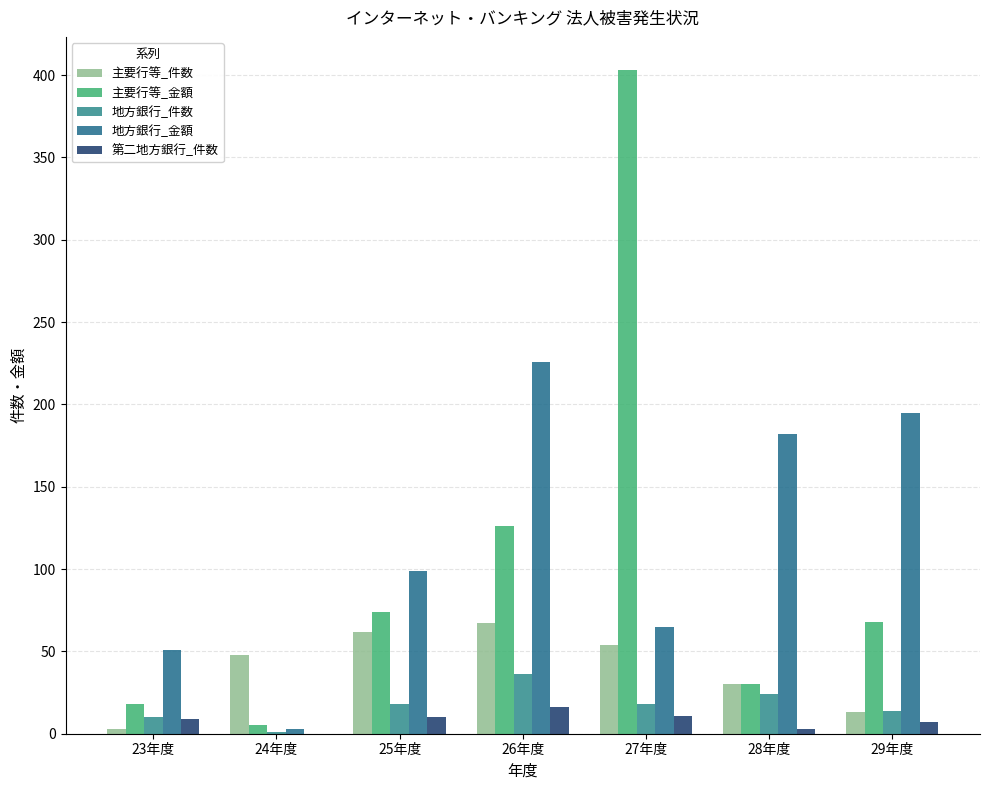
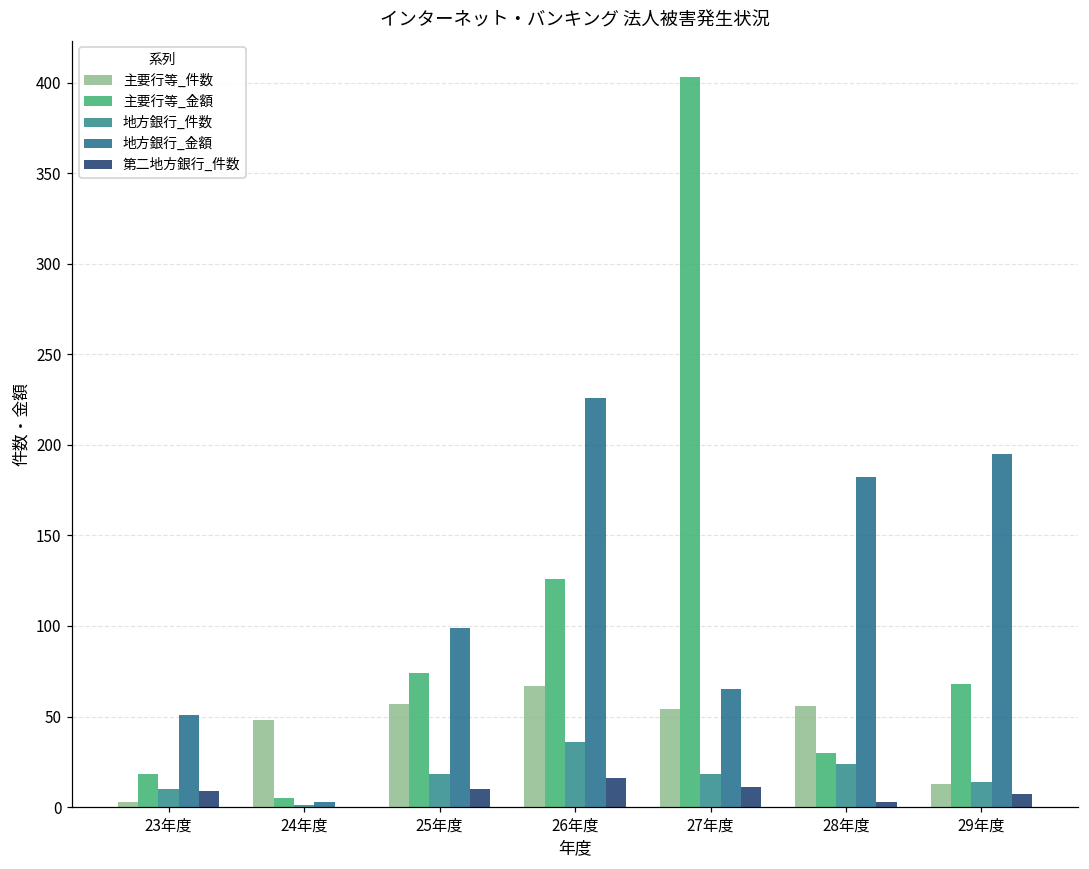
主要行等_件数, 25年度: 62 -> 57
主要行等_件数, 28年度: 30 -> 56
